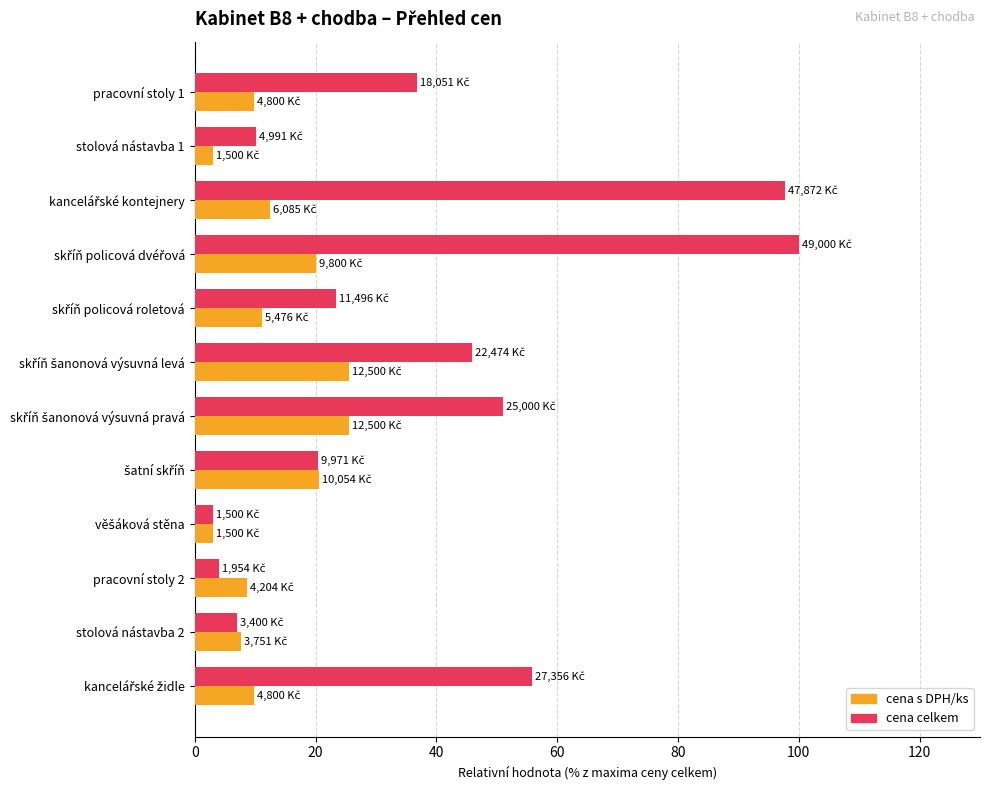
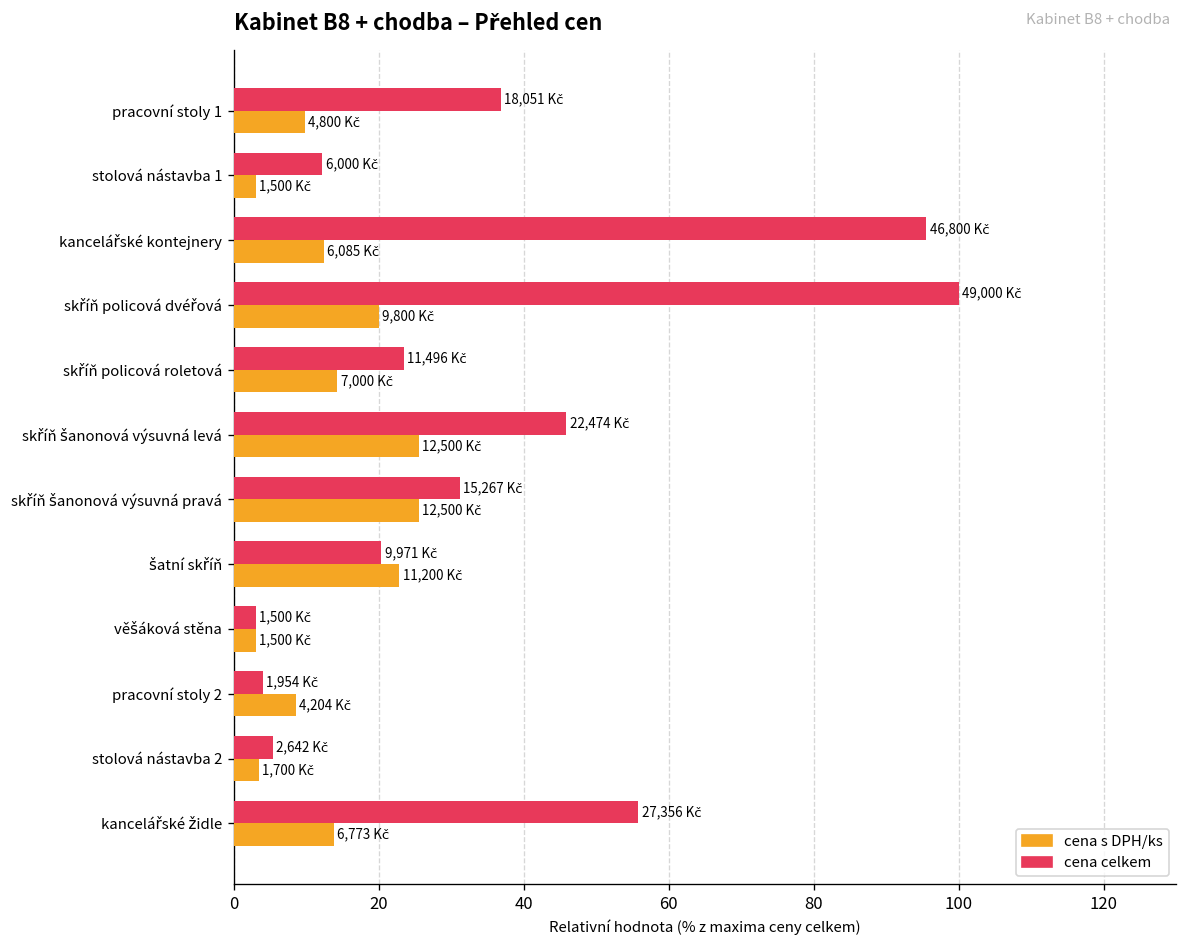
cena celkem, stolová nástavba 1: 4,991 -> 6,000
cena celkem, kancelářské kontejnery: 47,872 -> 46,800
cena s DPH/ks, skříň policová roletová: 5,476 -> 7,000
cena celkem, skříň šanonová výsuvná pravá: 25,000 -> 15,267
cena s DPH/ks, šatní skříň: 10,054 -> 11,200
cena celkem, stolová nástavba 2: 3,400 -> 2,642
cena s DPH/ks, stolová nástavba 2: 3,751 -> 1,700
cena s DPH/ks, kancelářské židle: 4,800 -> 6,773
